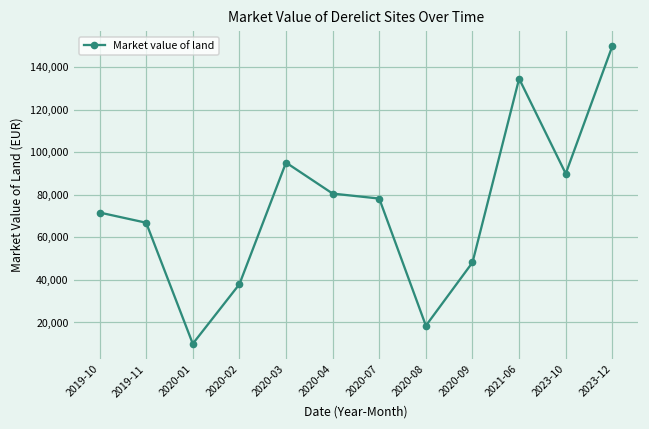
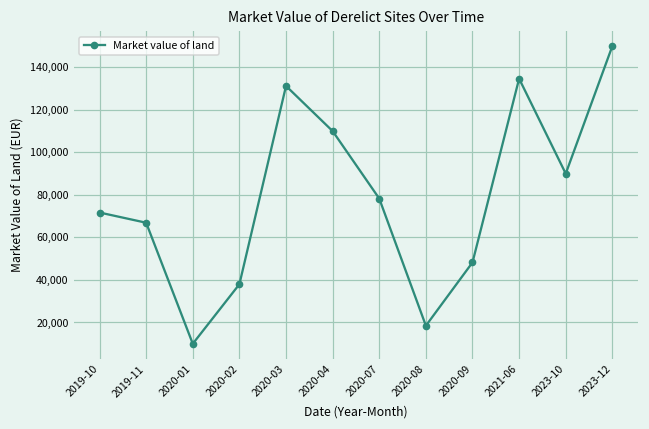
2020-03: 95,000 -> 131,000
2020-04: 81,000 -> 110,000
